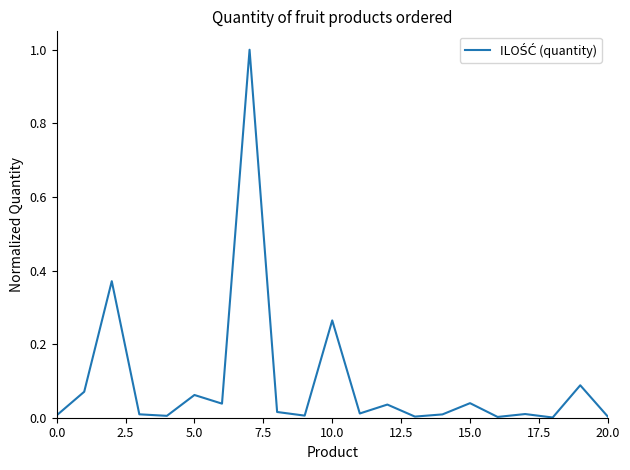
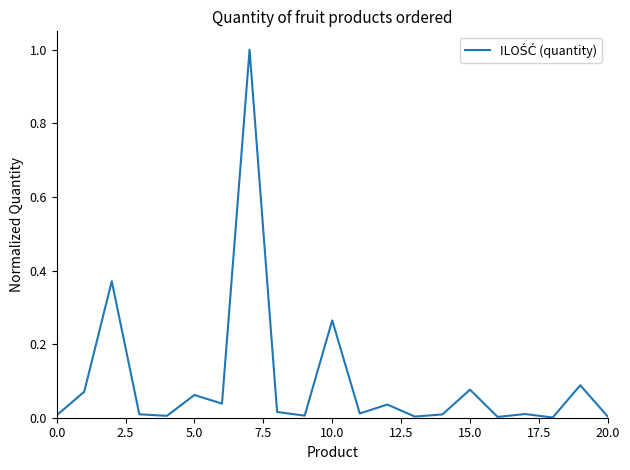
15.0: 0.04 -> 0.08
